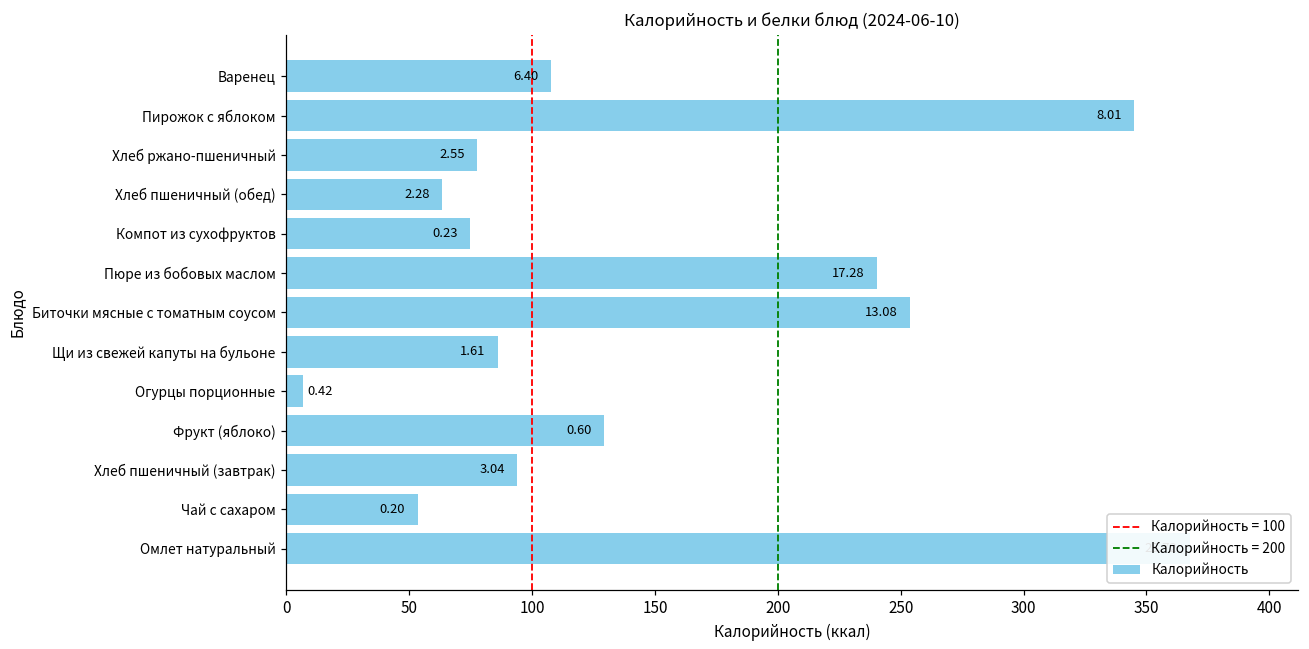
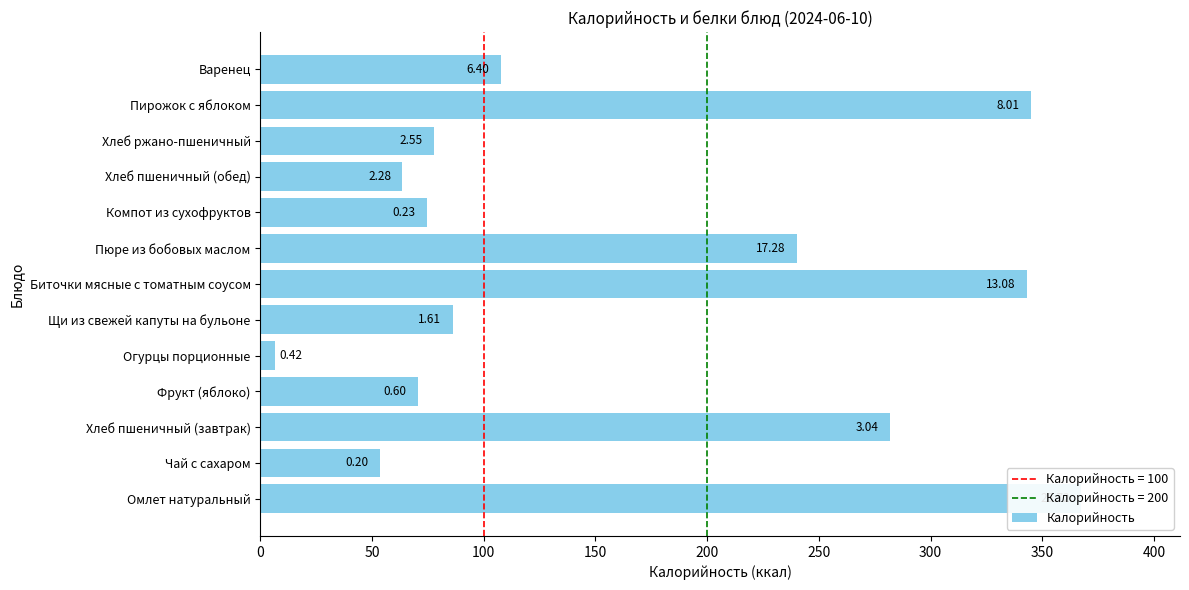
Биточки мясные с томатным соусом: 254 -> 343
Фрукт (яблоко): 129 -> 71
Хлеб пшеничный (завтрак): 94 -> 282
